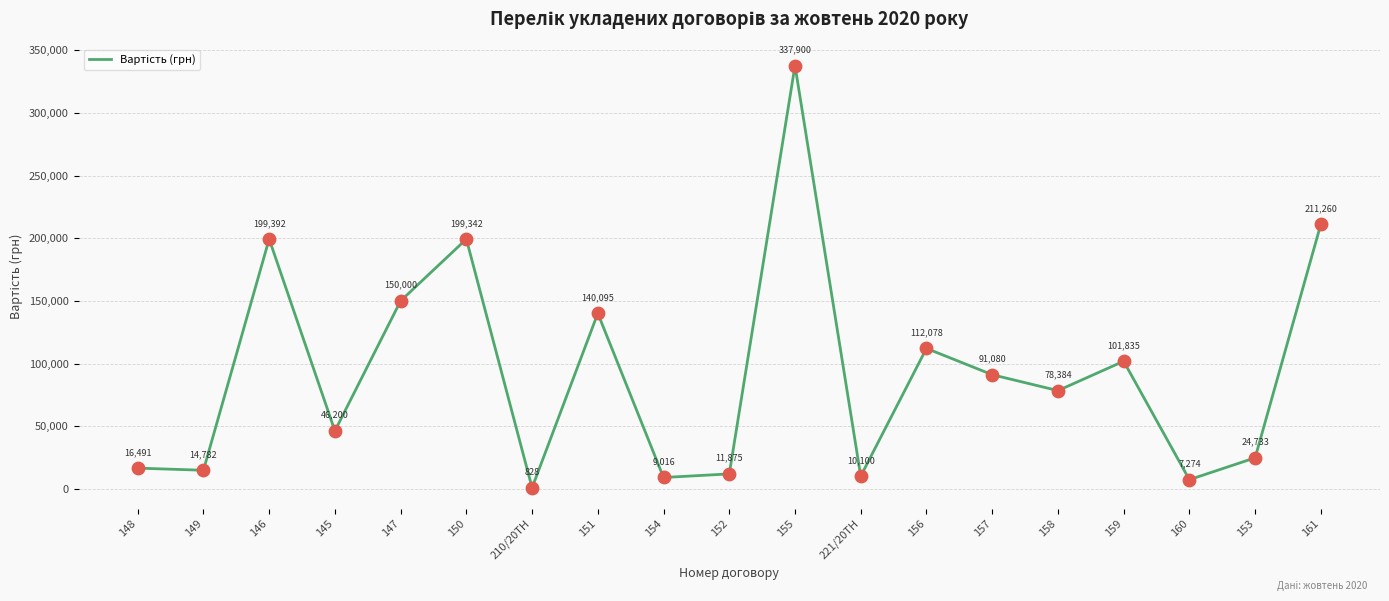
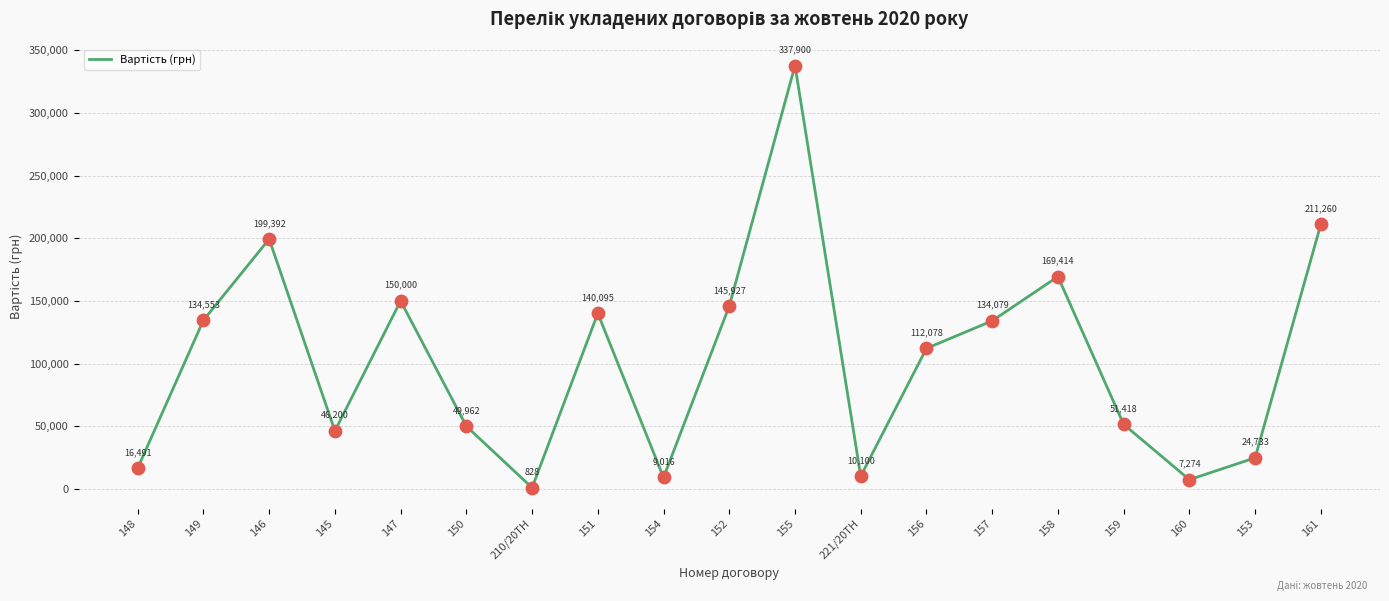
149: 14,782 -> 134,553
150: 199,342 -> 49,962
152: 11,875 -> 145,927
157: 91,080 -> 134,079
158: 78,384 -> 169,414
159: 101,835 -> 51,418
